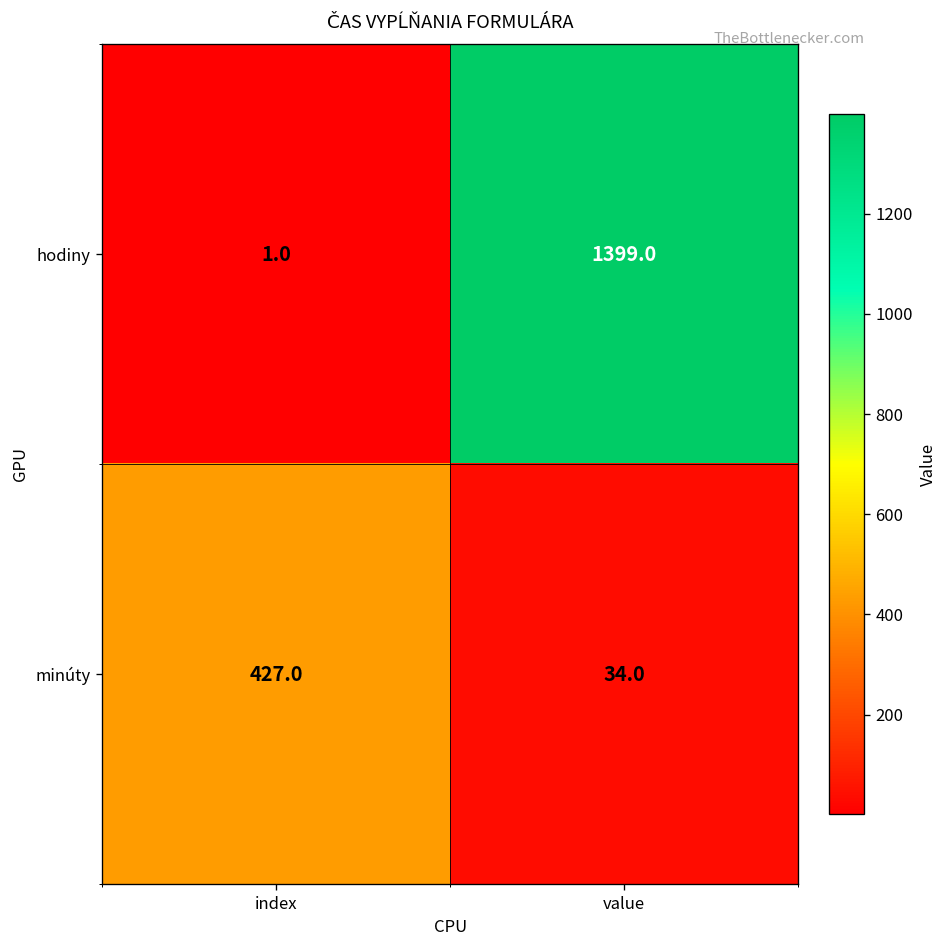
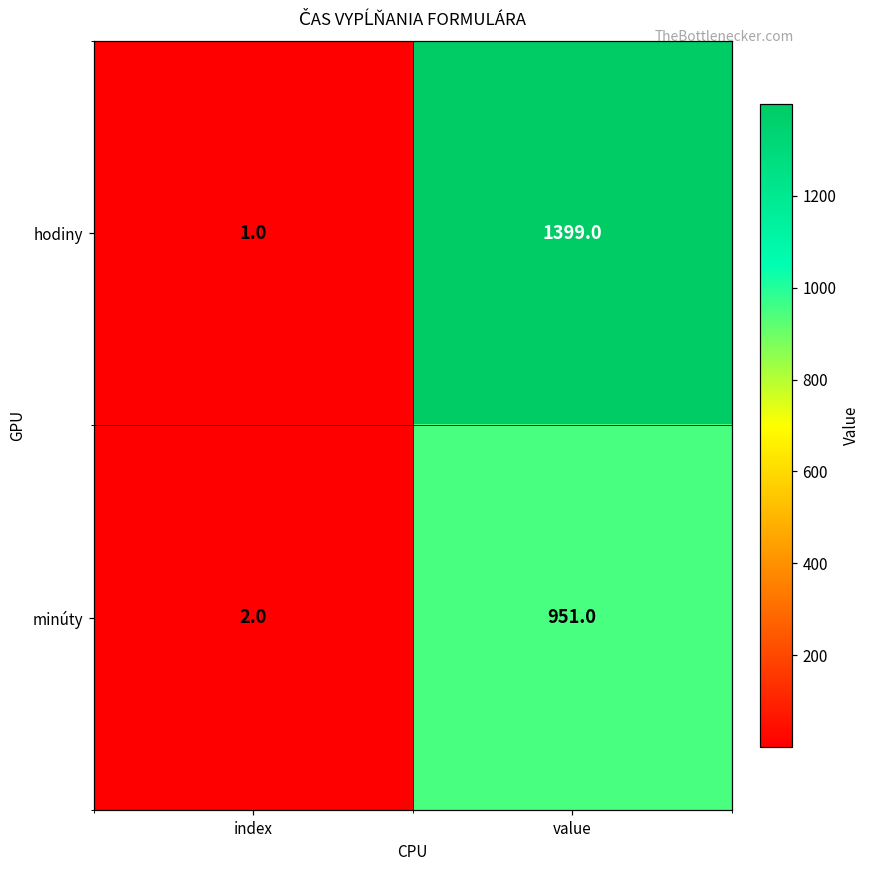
minúty, index: 427.0 -> 2.0
minúty, value: 34.0 -> 951.0
